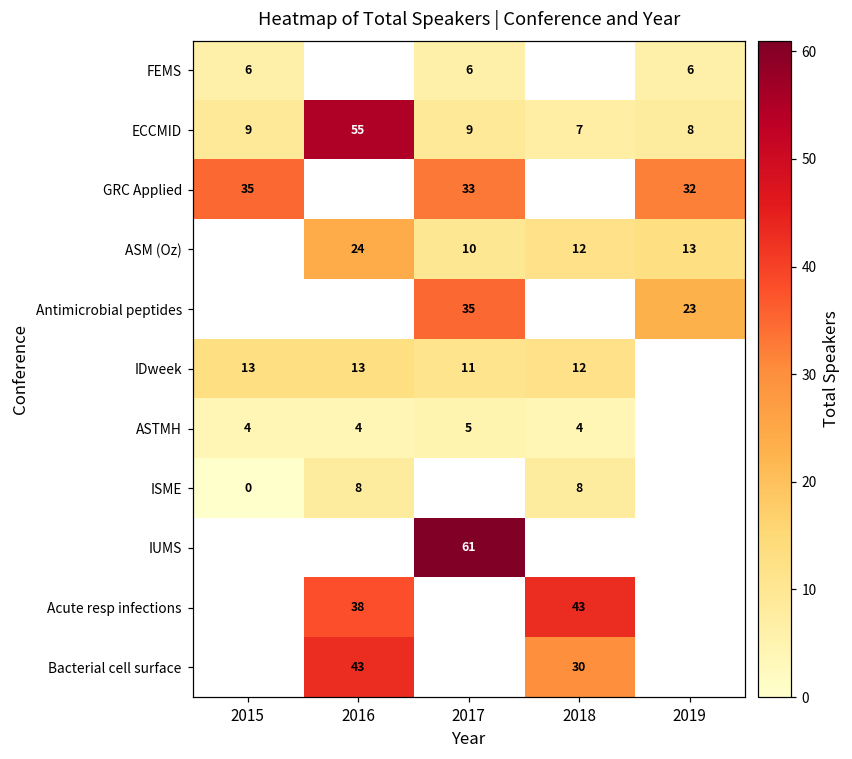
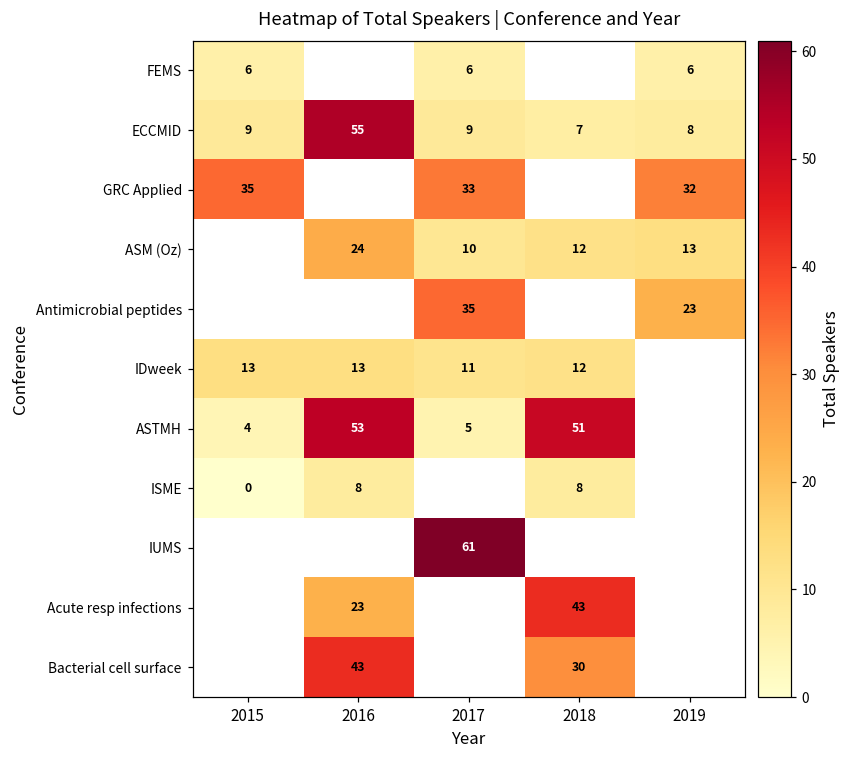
ASTMH, 2016: 4 -> 53
ASTMH, 2018: 4 -> 51
Acute resp infections, 2016: 38 -> 23
